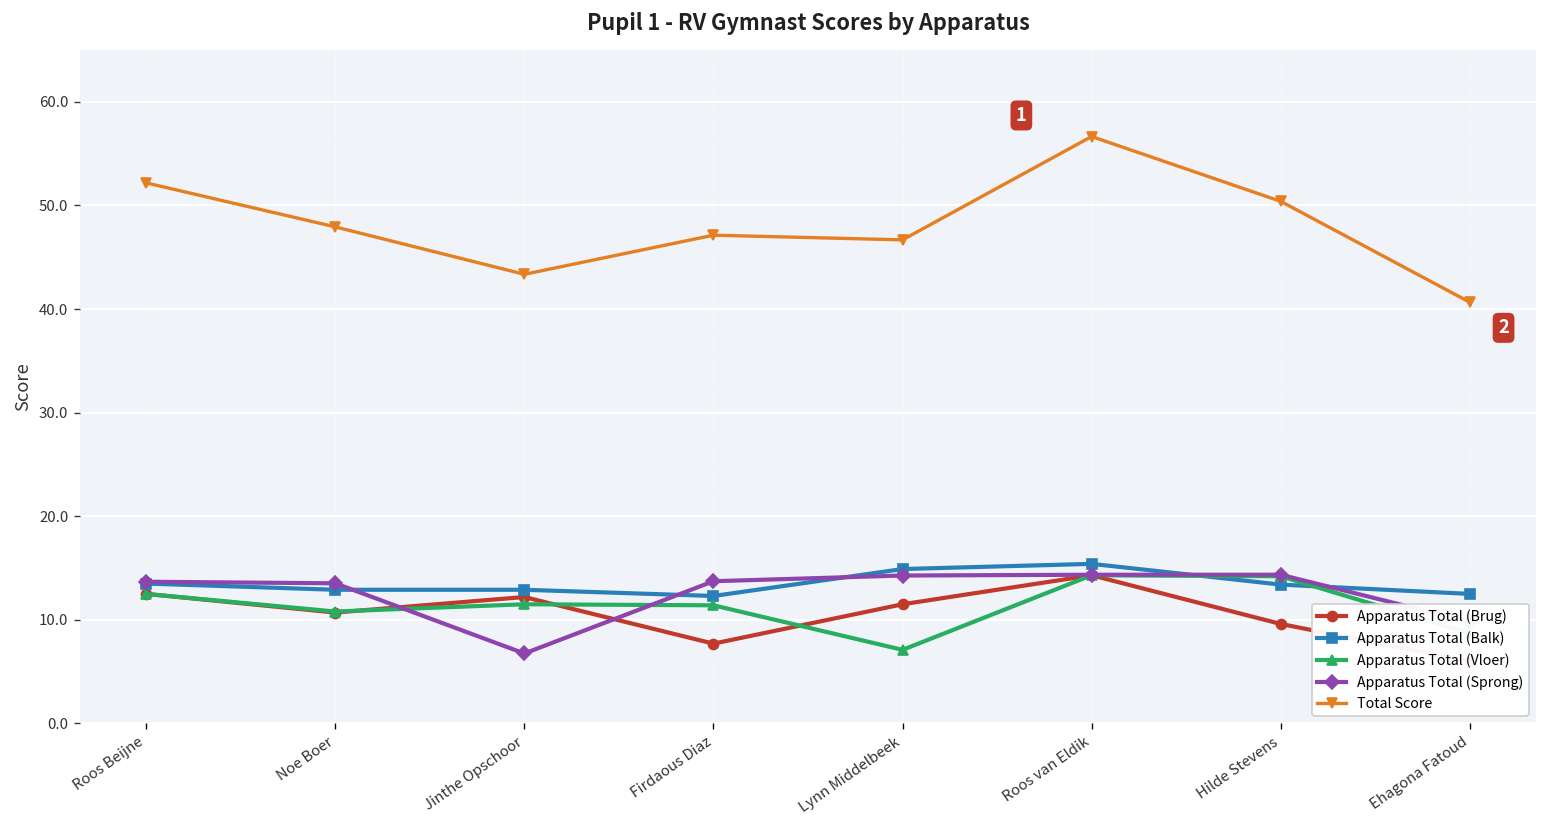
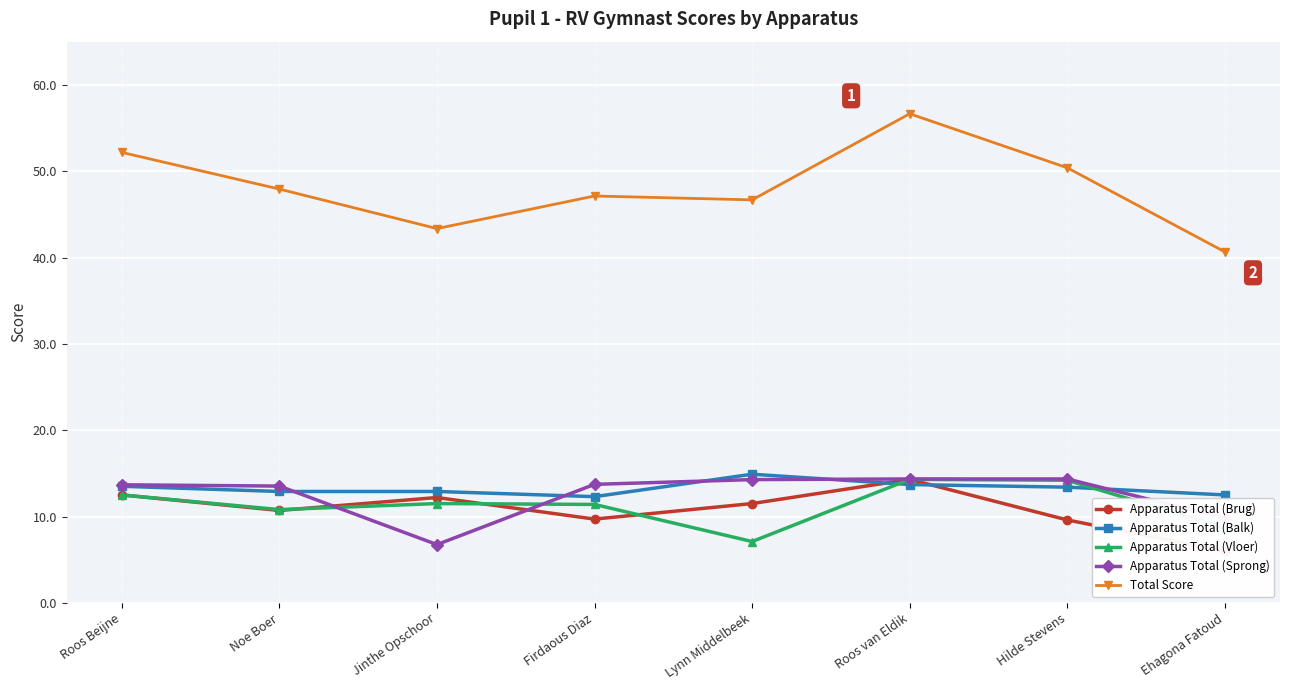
Apparatus Total (Brug), Firdaous Diaz: 8 -> 10
Apparatus Total (Balk), Roos van Eldik: 15 -> 14
